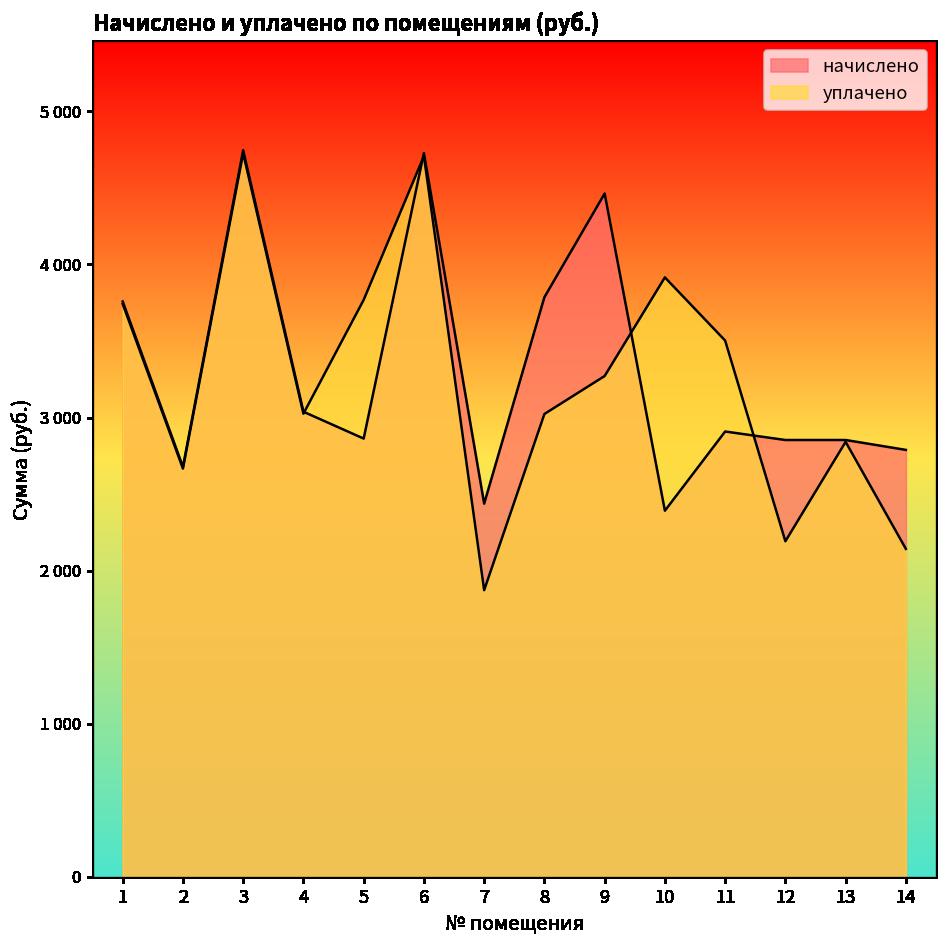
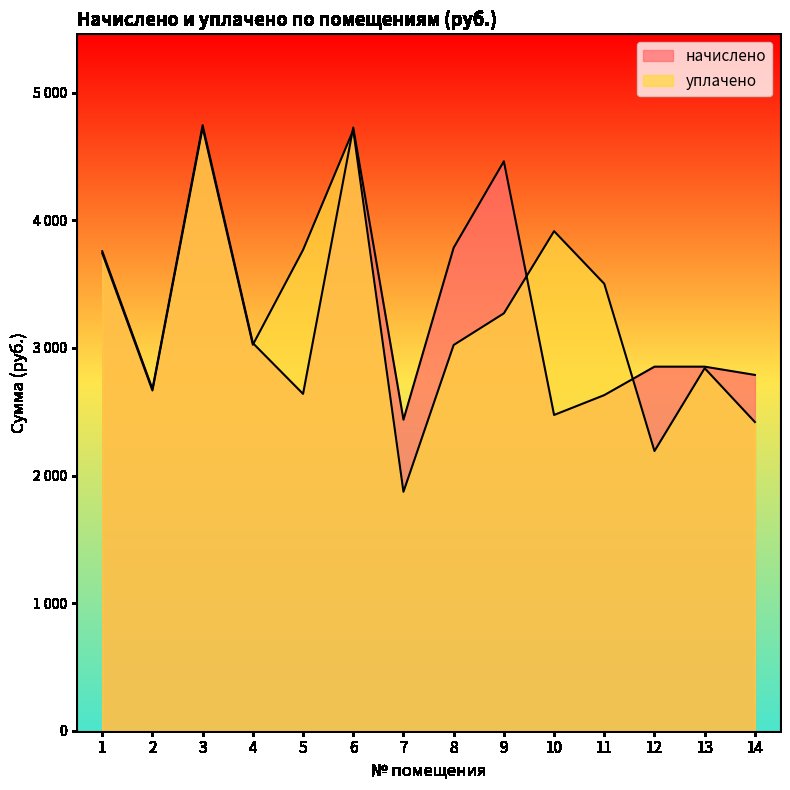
начислено, 5: 2860 -> 2640
начислено, 10: 2390 -> 2470
начислено, 11: 2910 -> 2630
уплачено, 14: 2140 -> 2420
